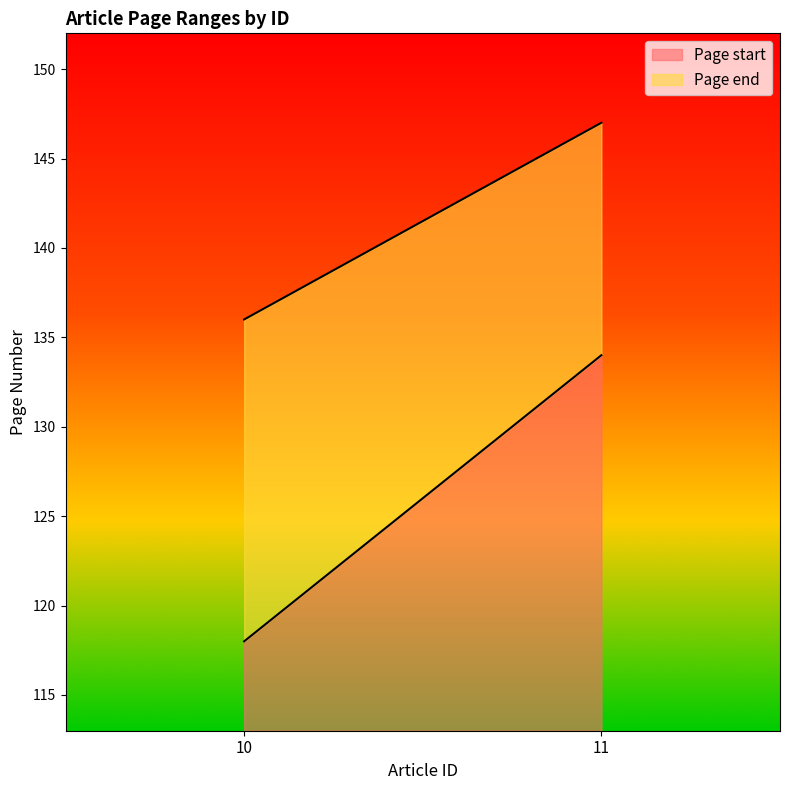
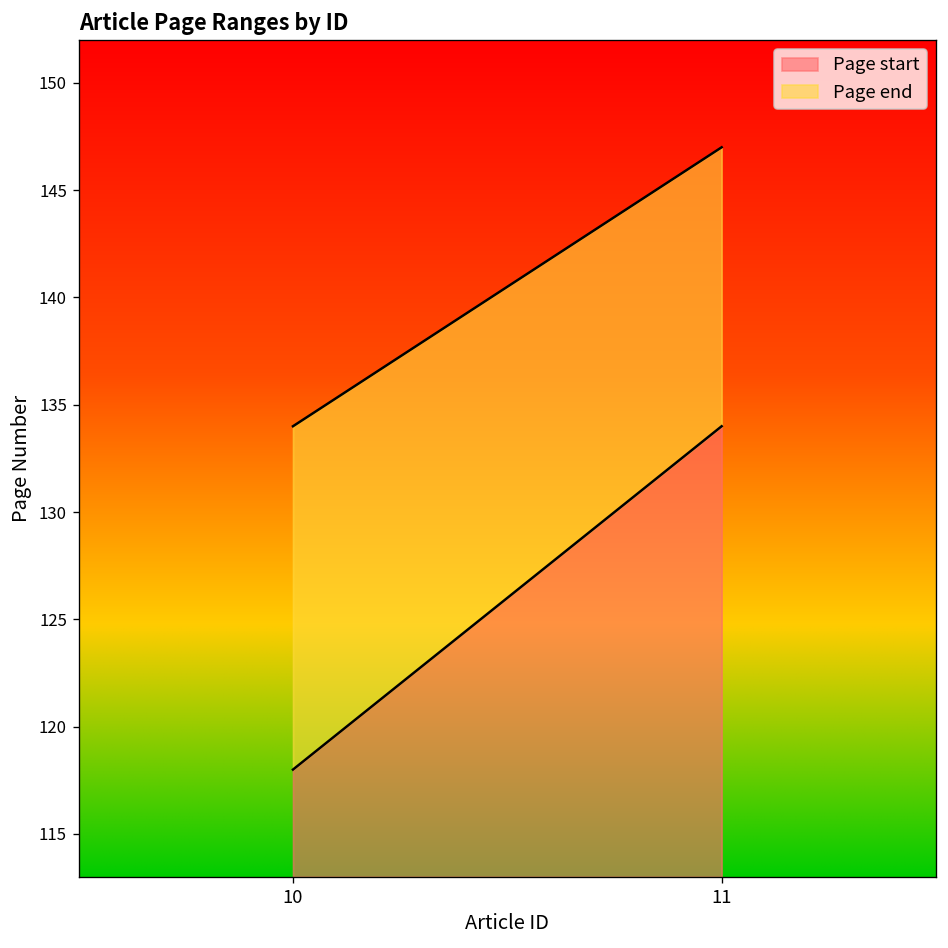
Page end, 10: 136 -> 134
